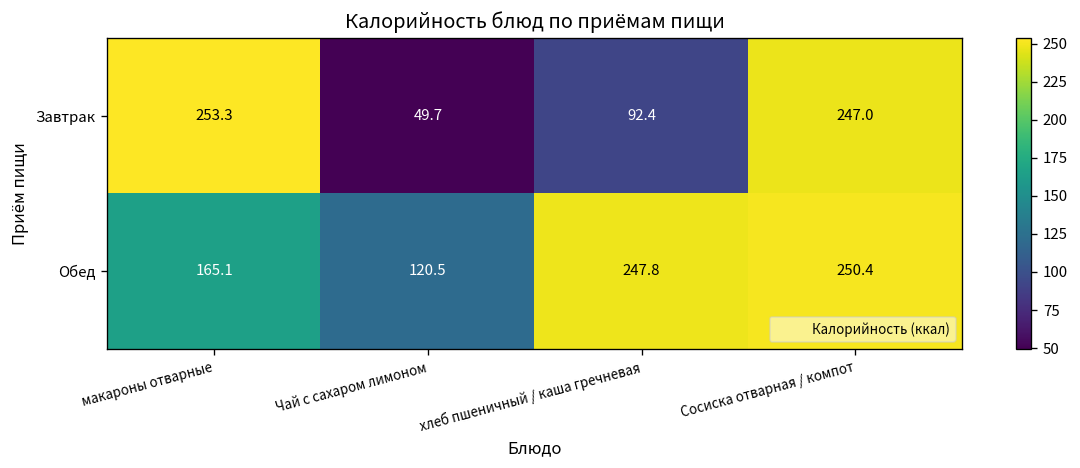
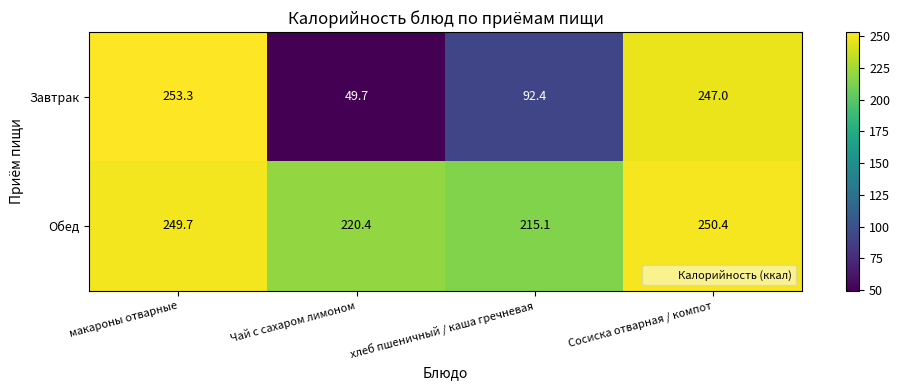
Обед, макароны отварные: 165.1 -> 249.7
Обед, Чай с сахаром лимоном: 120.5 -> 220.4
Обед, хлеб пшеничный / каша гречневая: 247.8 -> 215.1
